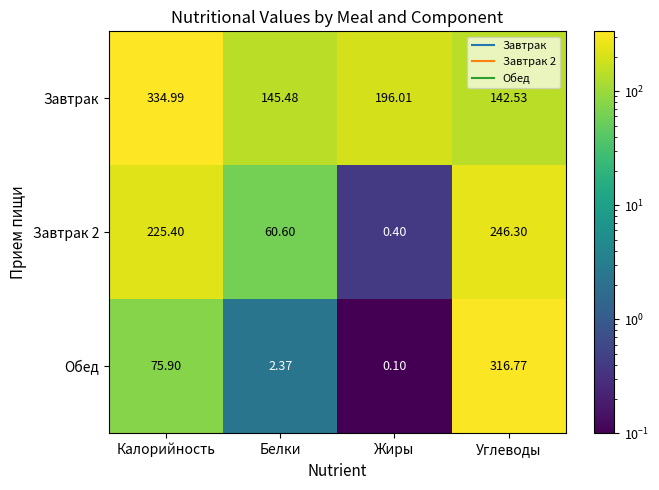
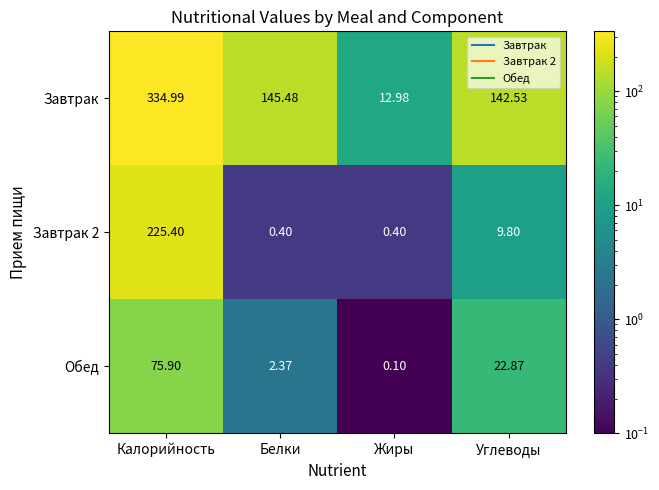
Завтрак, Жиры: 196.01 -> 12.98
Завтрак 2, Белки: 60.60 -> 0.40
Завтрак 2, Углеводы: 246.30 -> 9.80
Обед, Углеводы: 316.77 -> 22.87
